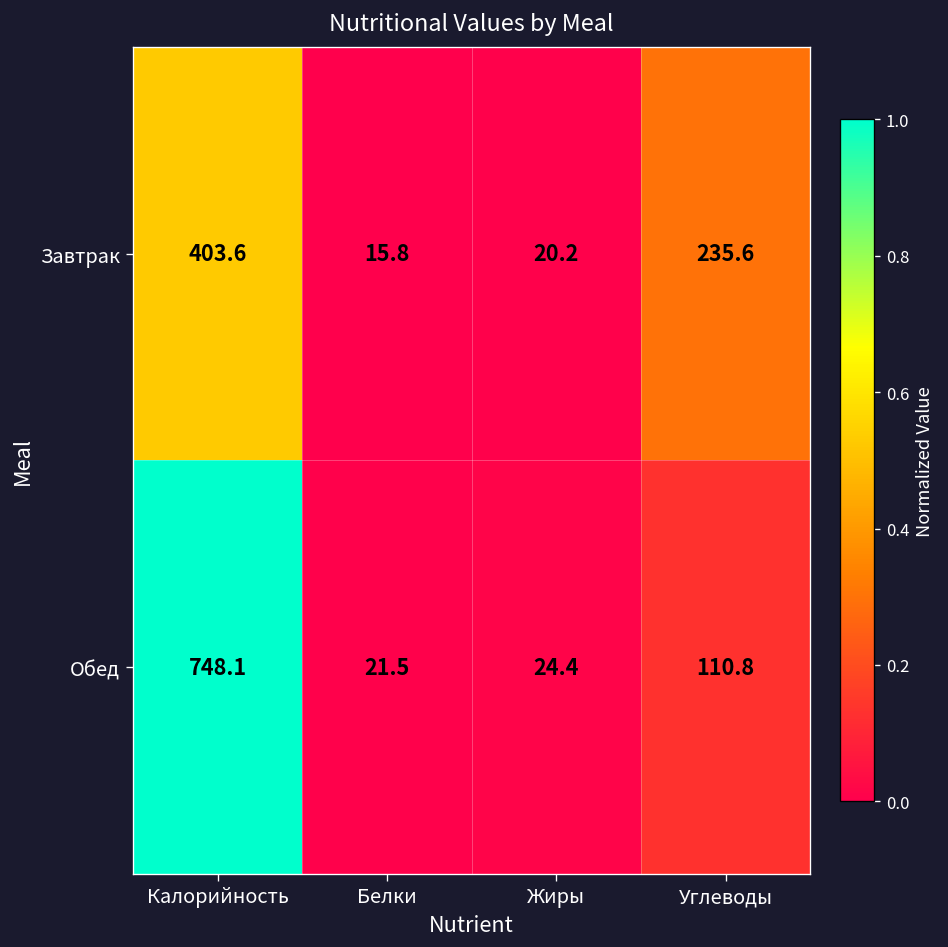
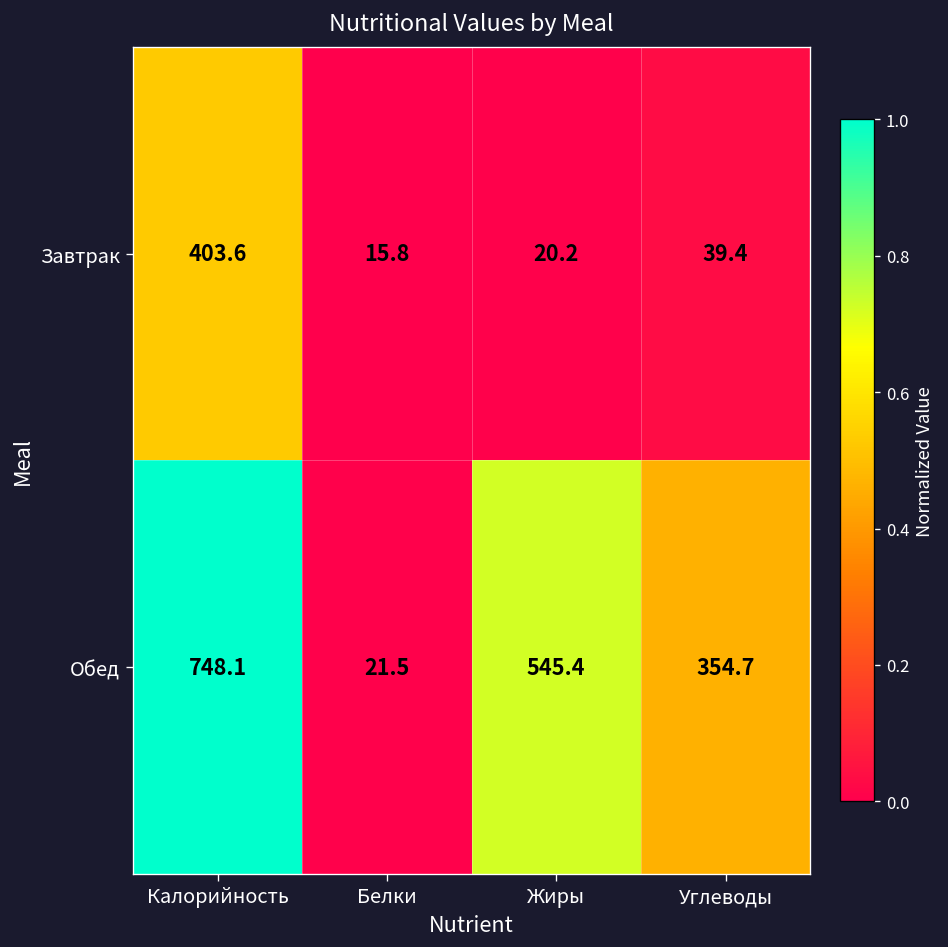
Завтрак, Углеводы: 235.6 -> 39.4
Обед, Жиры: 24.4 -> 545.4
Обед, Углеводы: 110.8 -> 354.7
